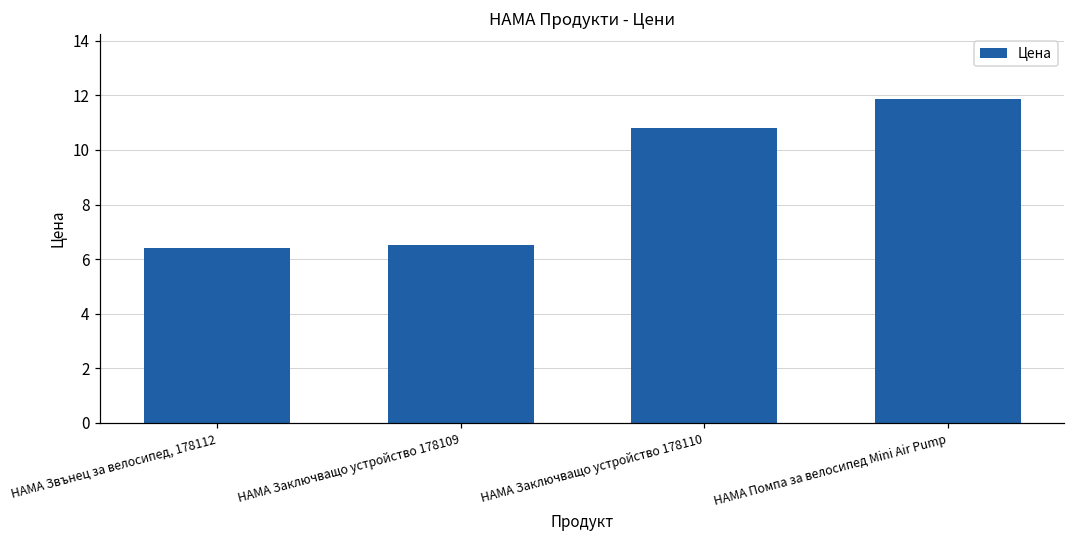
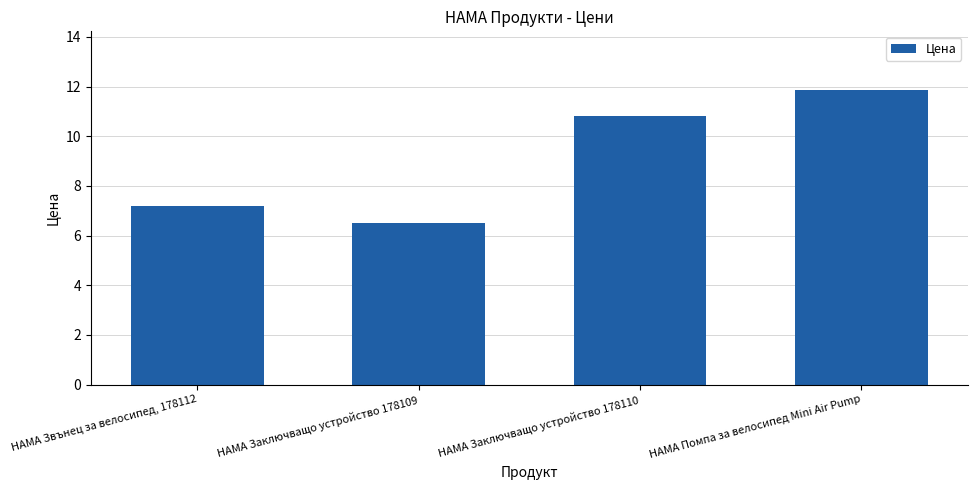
HAMA Звънец за велосипед, 178112: 6.4 -> 7.2
